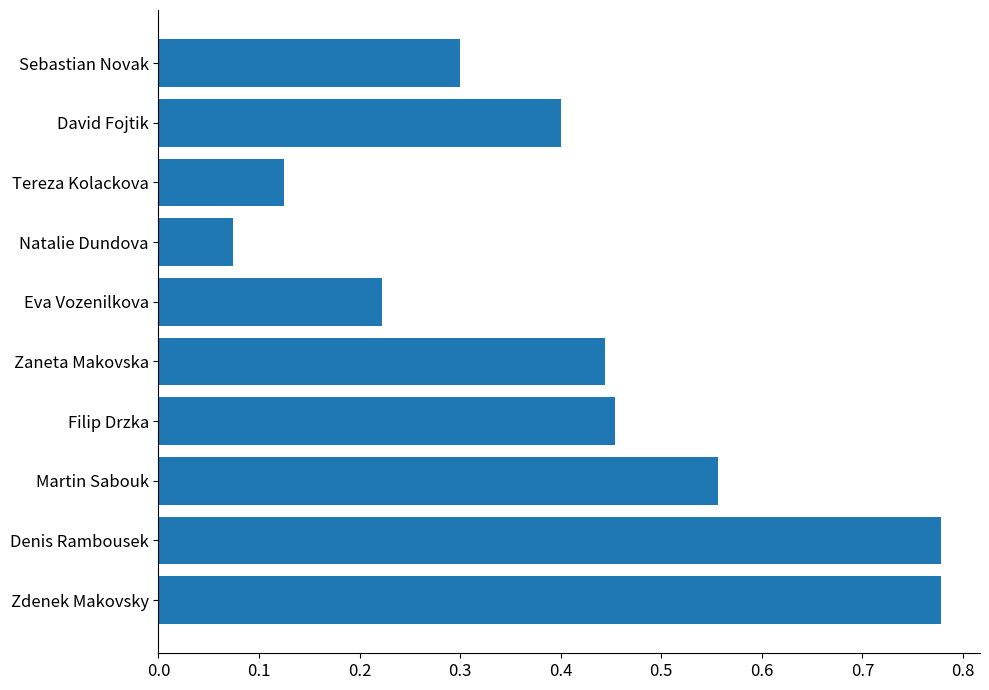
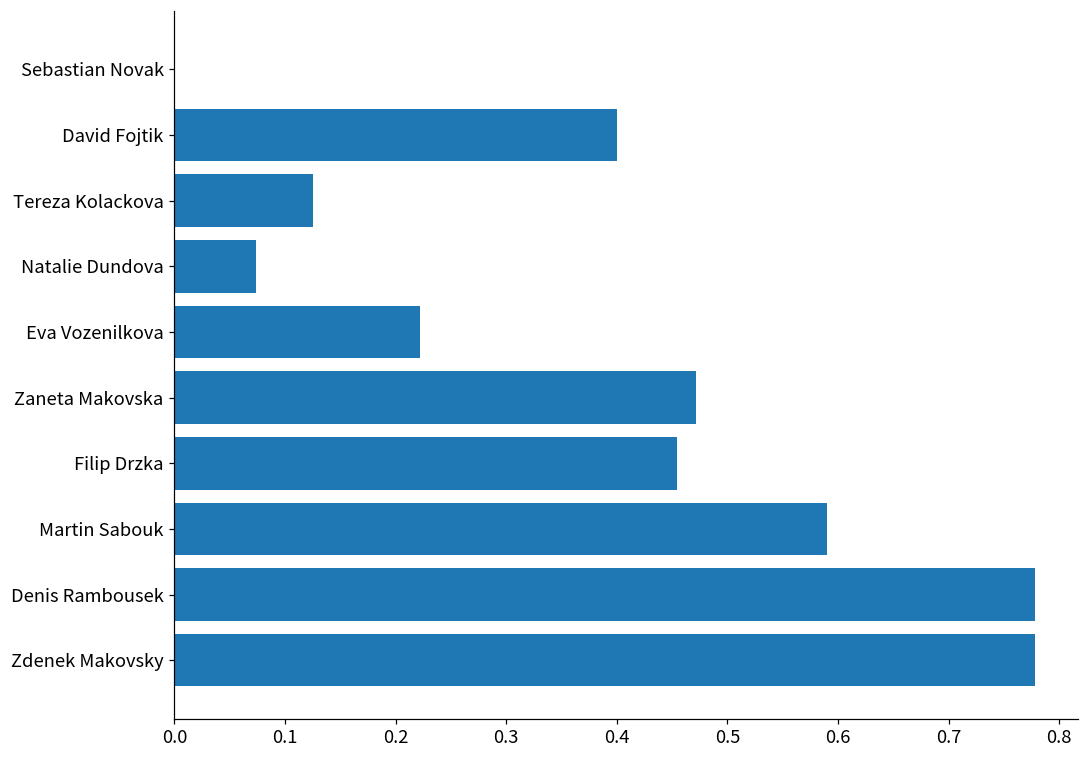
Sebastian Novak: 0.3 -> 0.0
Zaneta Makovska: 0.444 -> 0.472
Martin Sabouk: 0.556 -> 0.590
